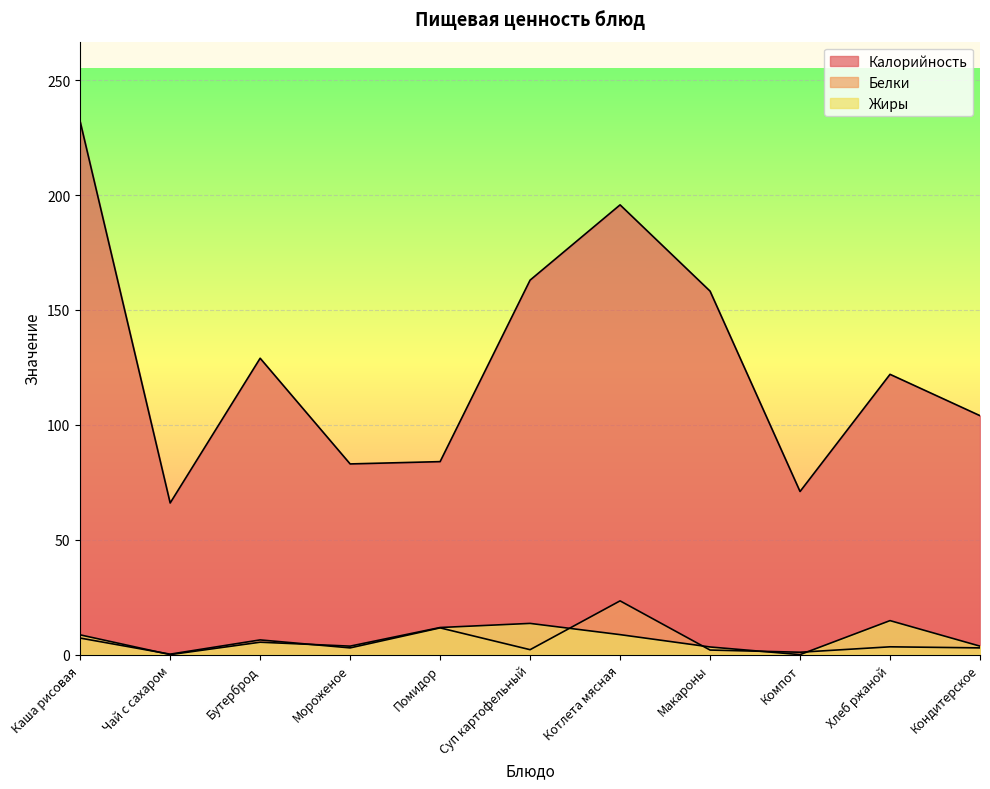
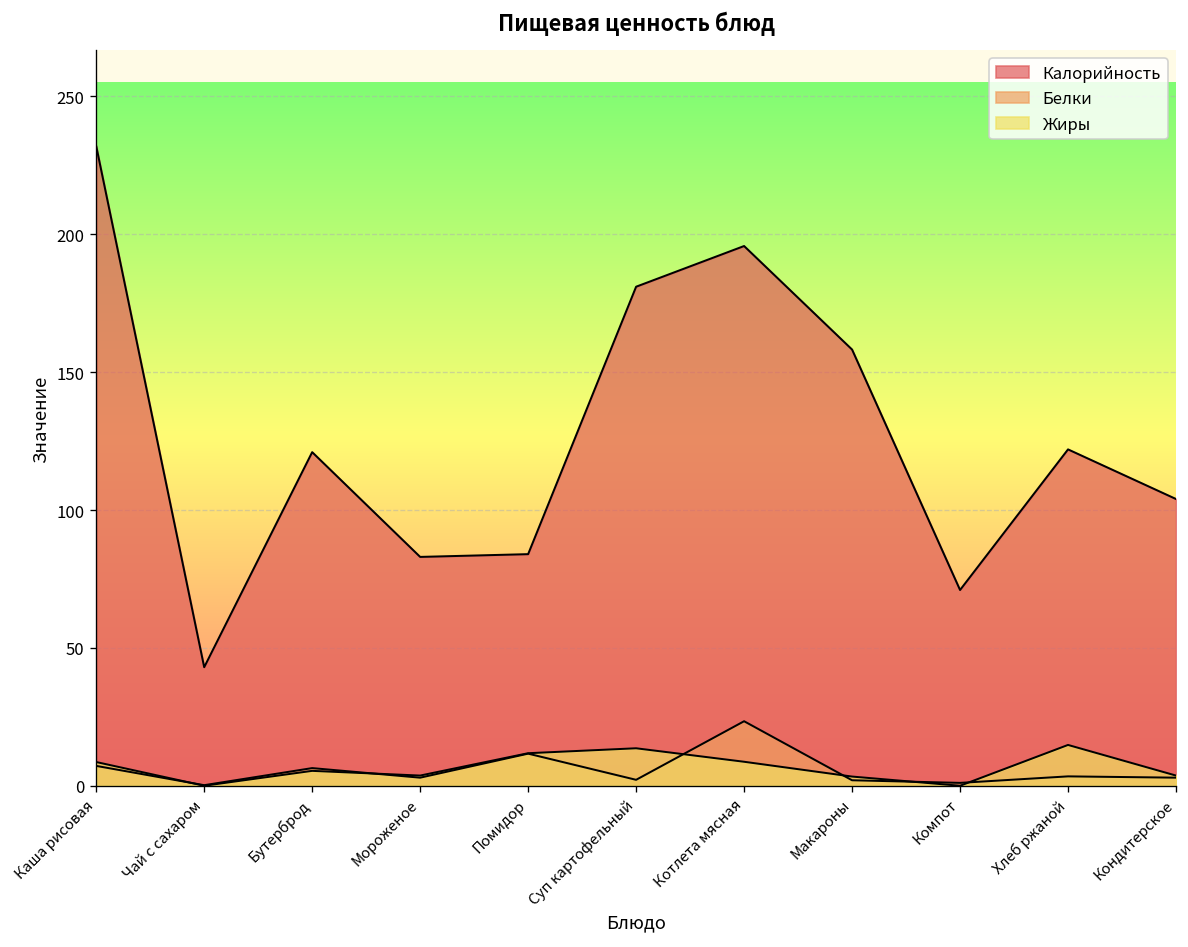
Калорийность, Чай с сахаром: 66 -> 43
Калорийность, Бутерброд: 129 -> 121
Калорийность, Суп картофельный: 163 -> 181
